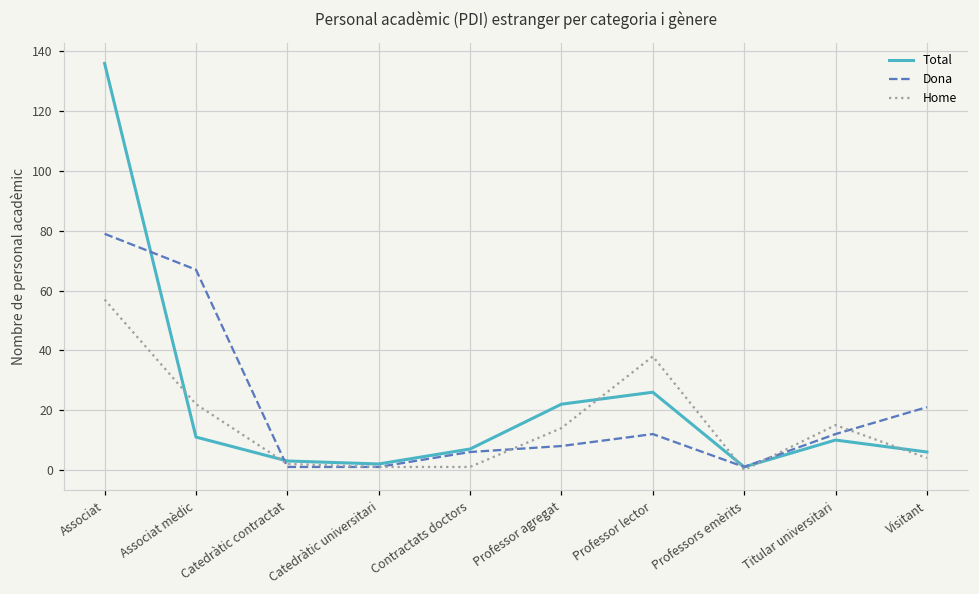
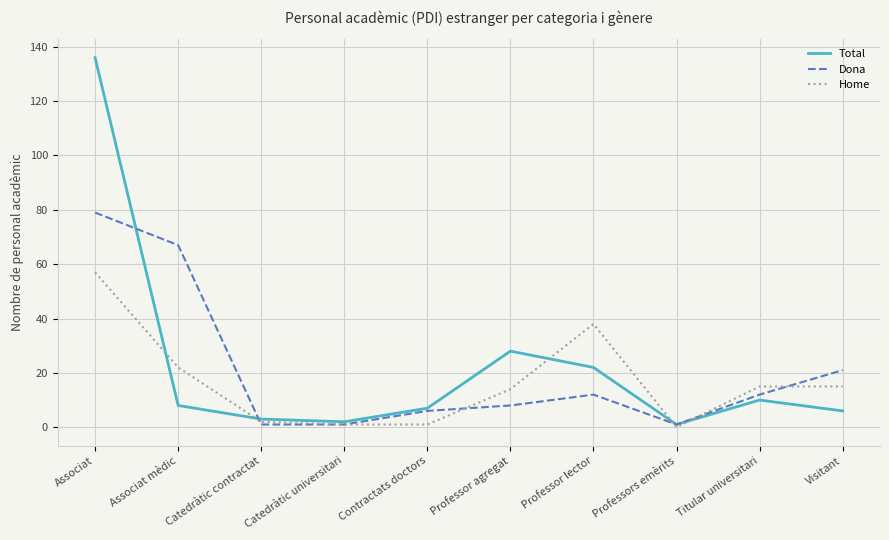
Total, Associat mèdic: 11 -> 8
Total, Professor agregat: 22 -> 28
Total, Professor lector: 26 -> 22
Home, Visitant: 4 -> 15
